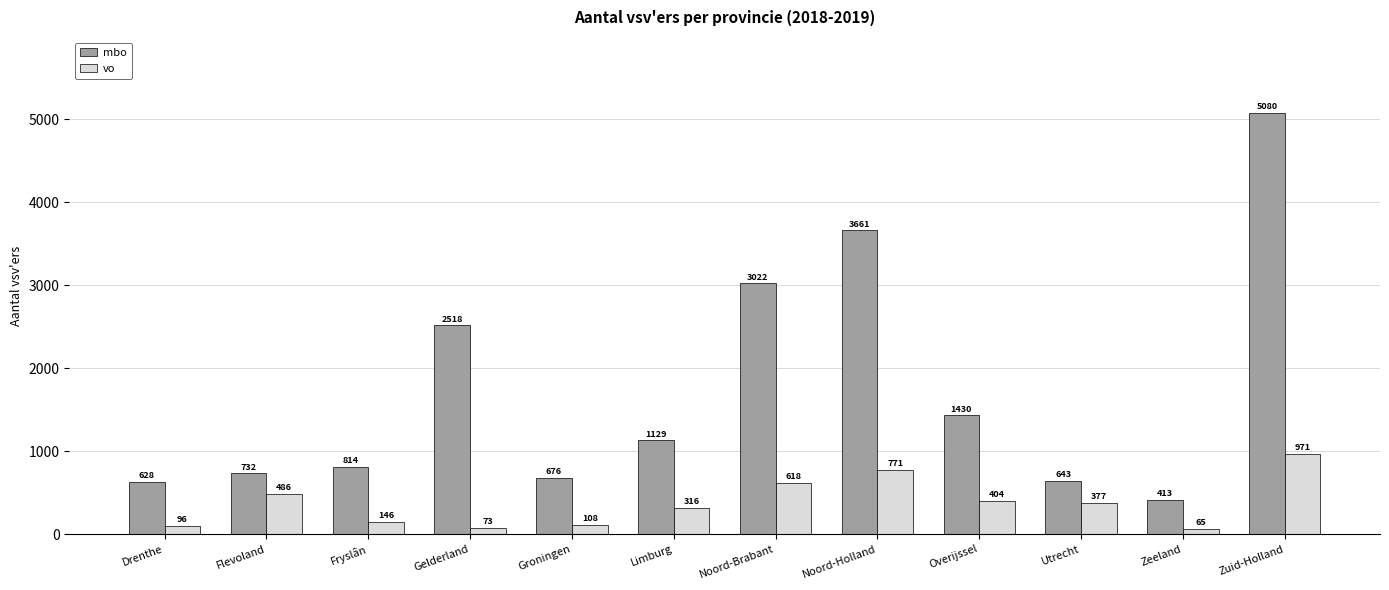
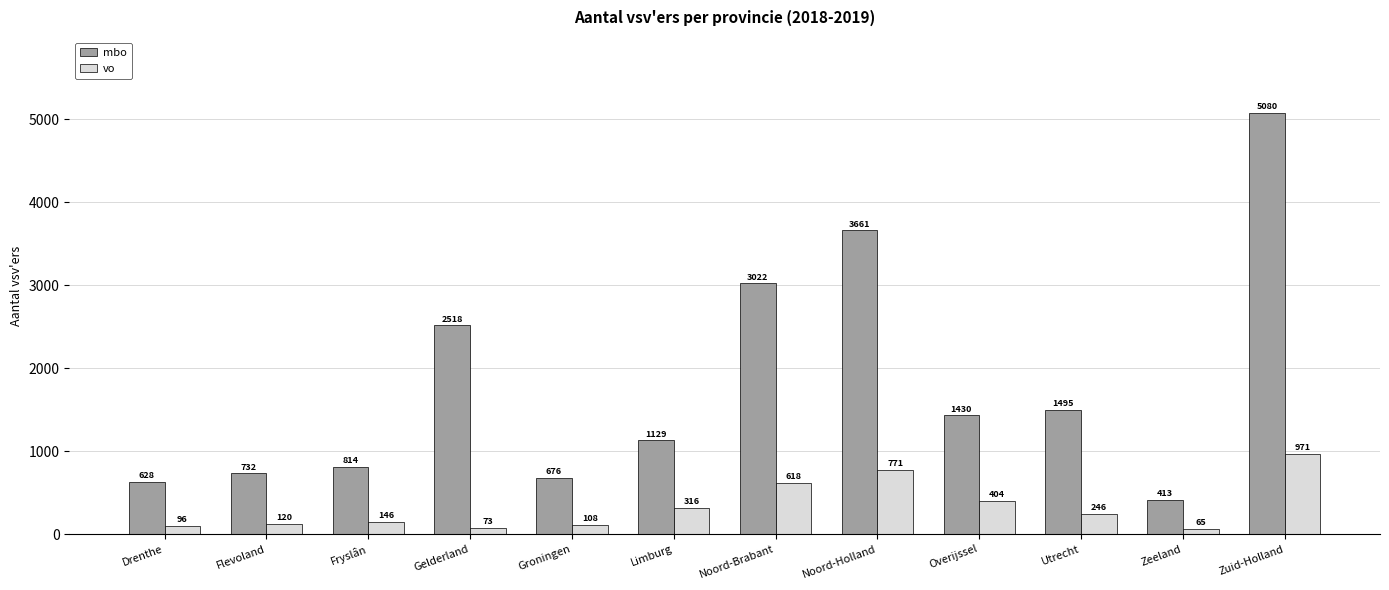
vo, Flevoland: 486 -> 120
mbo, Utrecht: 643 -> 1495
vo, Utrecht: 377 -> 246
